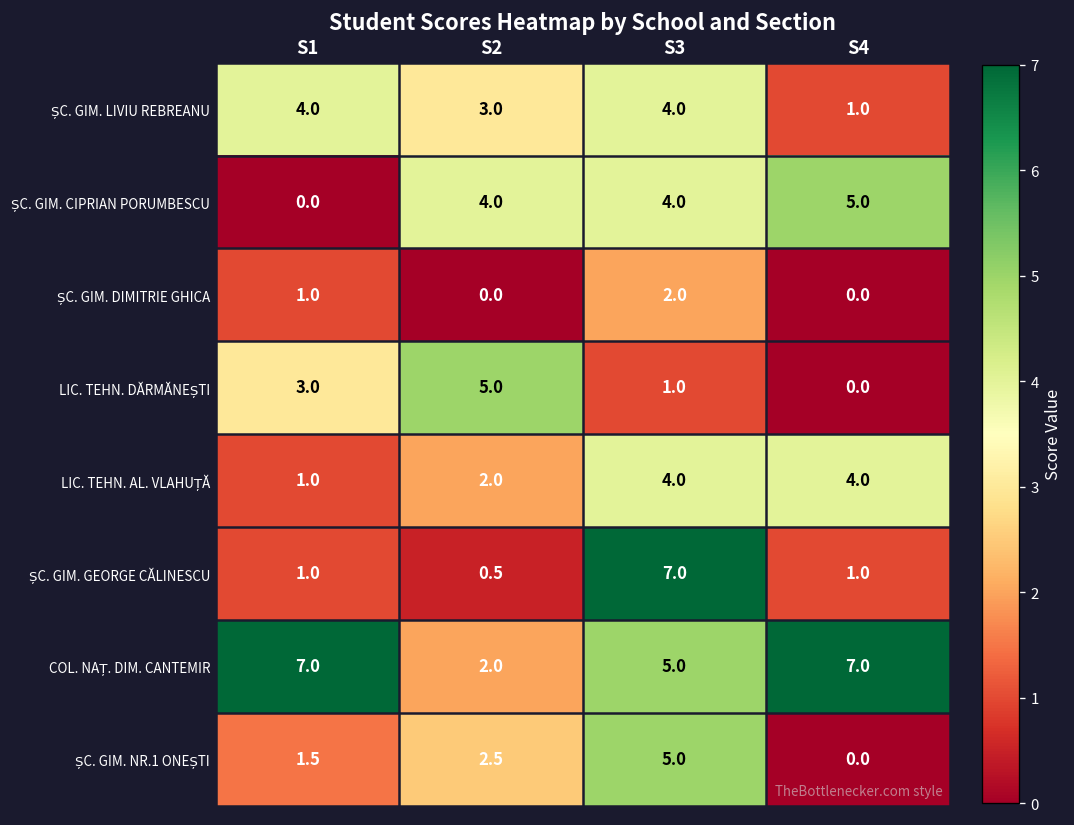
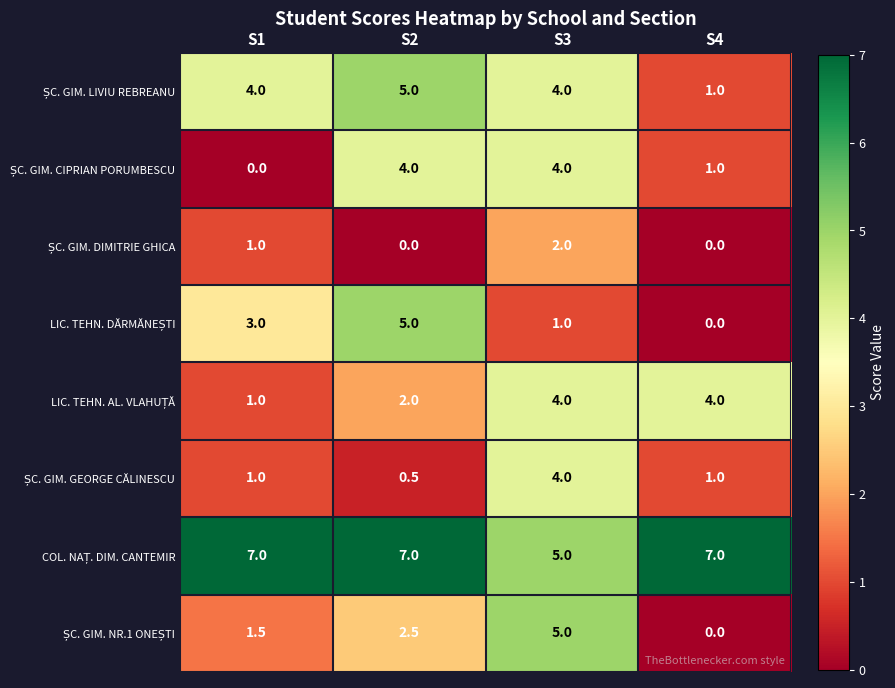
ȘC. GIM. LIVIU REBREANU, S2: 3.0 -> 5.0
ȘC. GIM. CIPRIAN PORUMBESCU, S4: 5.0 -> 1.0
ȘC. GIM. GEORGE CĂLINESCU, S3: 7.0 -> 4.0
COL. NAȚ. DIM. CANTEMIR, S2: 2.0 -> 7.0
